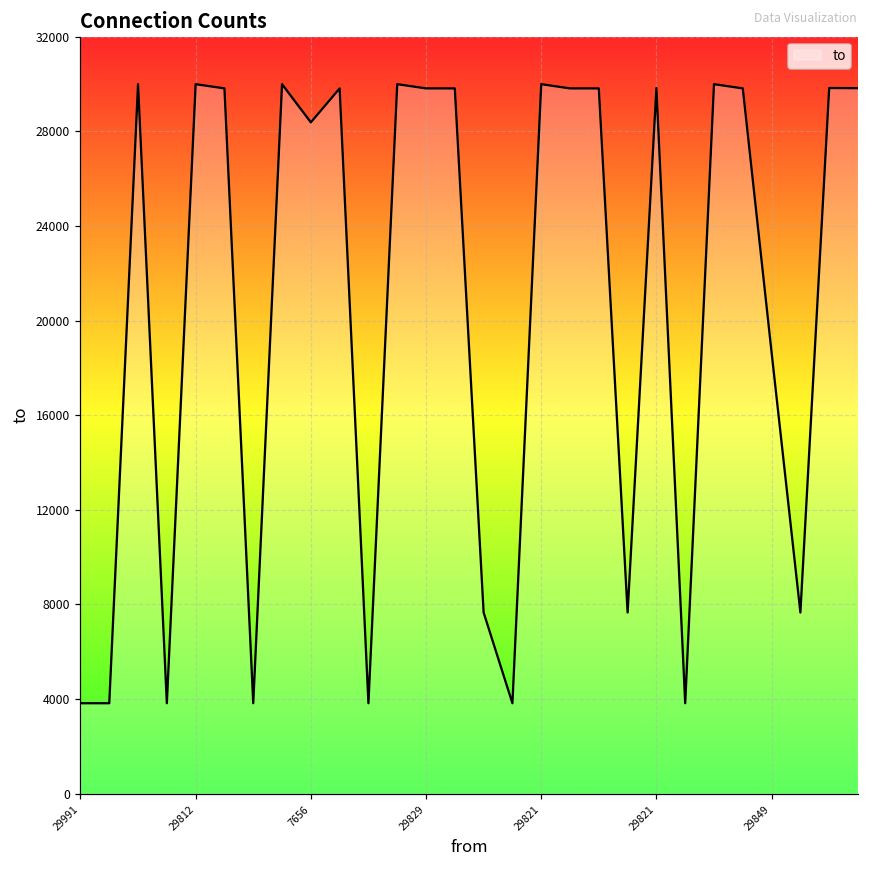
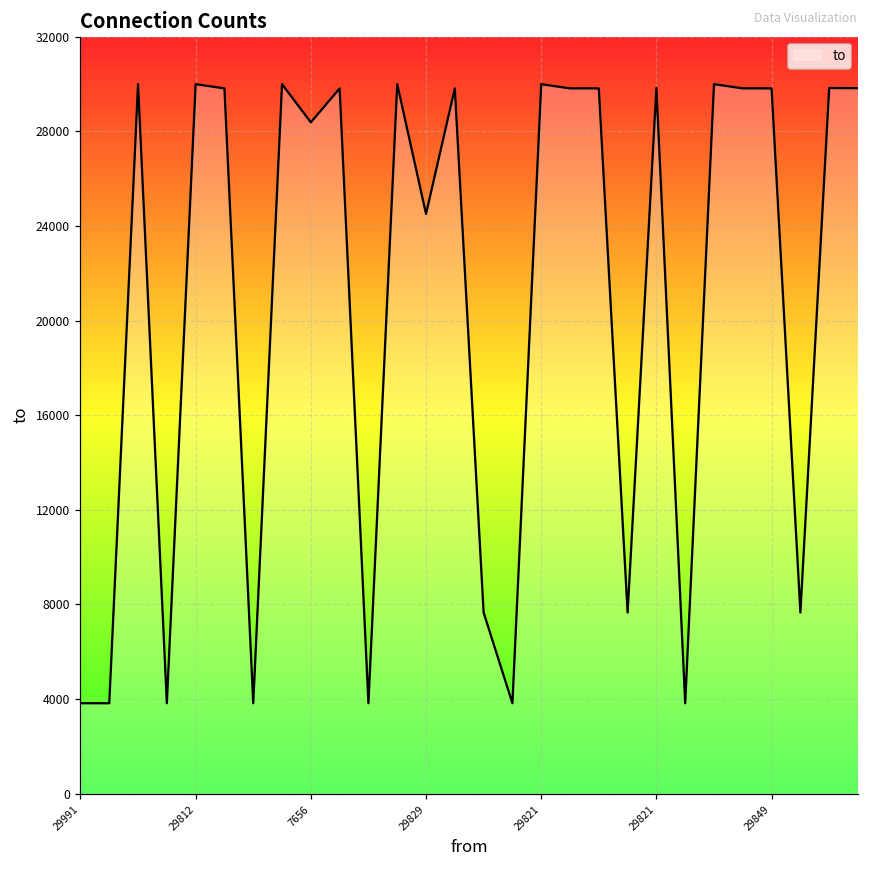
29829: 29800 -> 24500
29849: 18600 -> 29800
